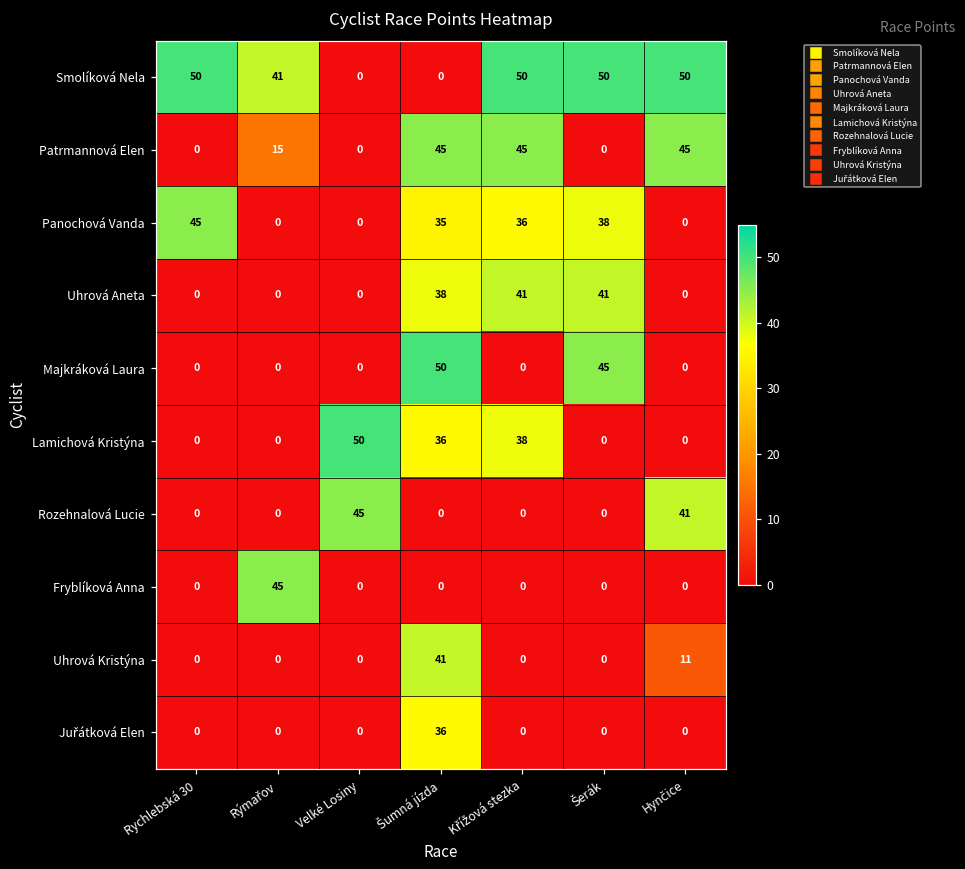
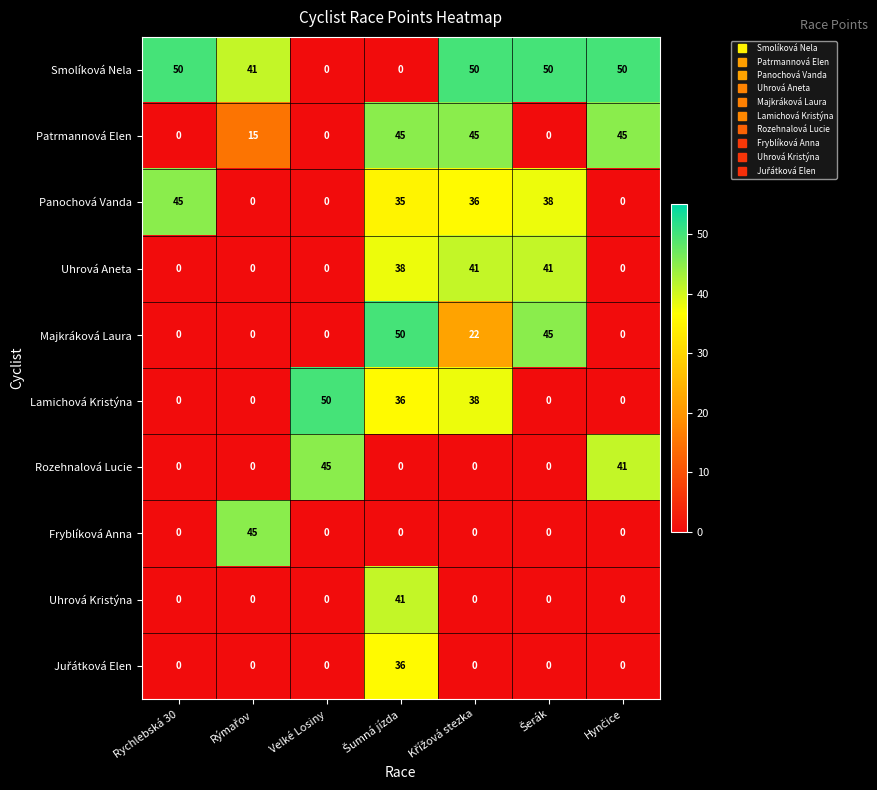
Majkráková Laura, Křížová stezka: 0 -> 22
Uhrová Kristýna, Hynčice: 11 -> 0
